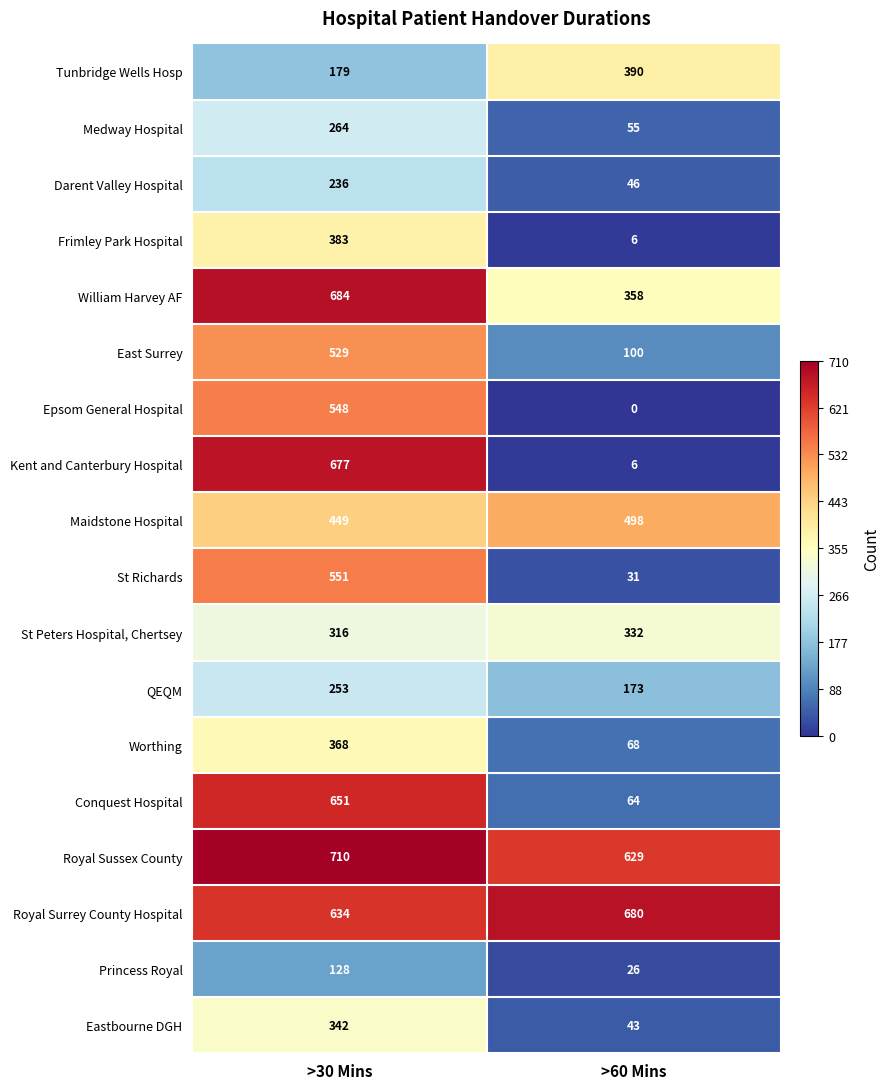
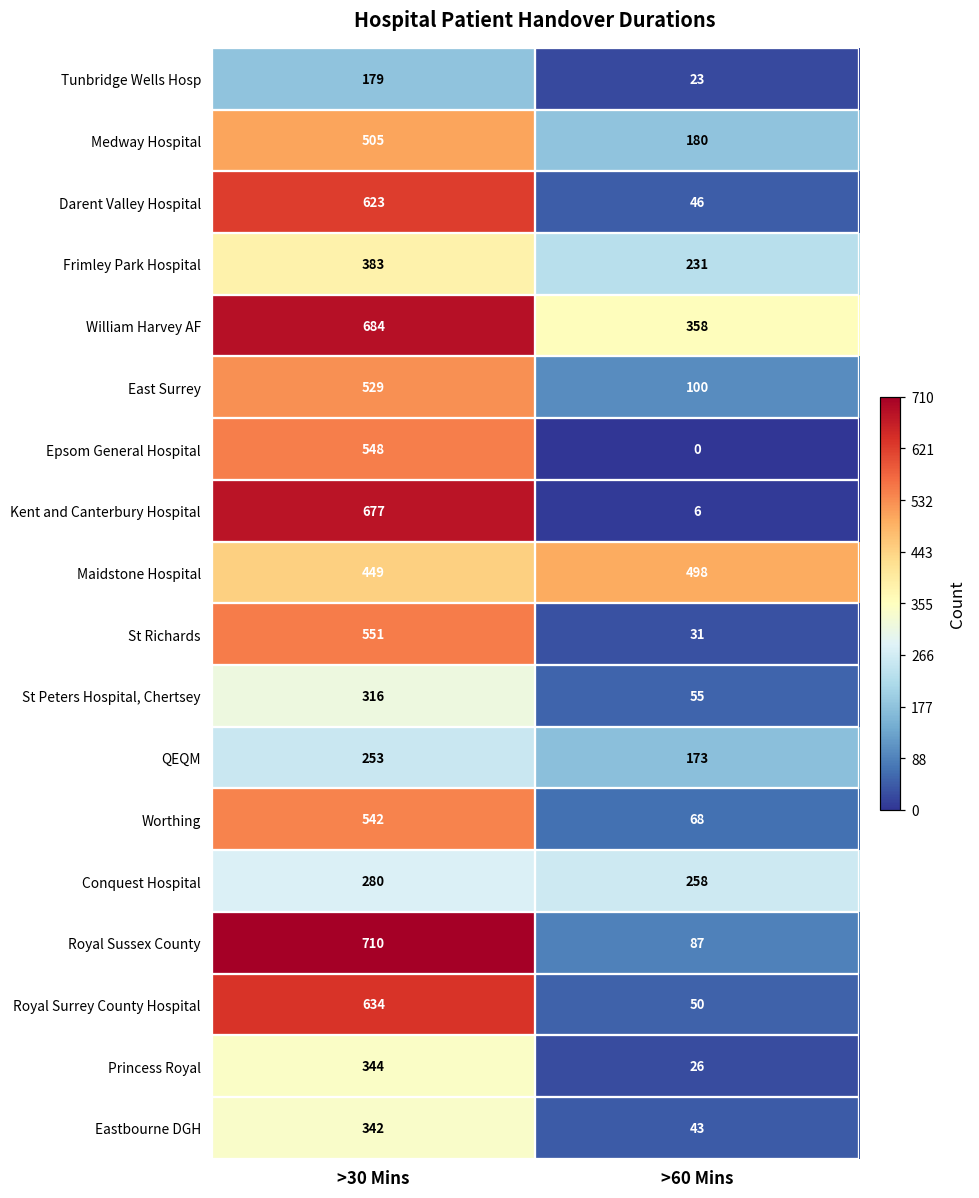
Tunbridge Wells Hosp, >60 Mins: 390 -> 23
Medway Hospital, >30 Mins: 264 -> 505
Medway Hospital, >60 Mins: 55 -> 180
Darent Valley Hospital, >30 Mins: 236 -> 623
Frimley Park Hospital, >60 Mins: 6 -> 231
St Peters Hospital, Chertsey, >60 Mins: 332 -> 55
Worthing, >30 Mins: 368 -> 542
Conquest Hospital, >30 Mins: 651 -> 280
Conquest Hospital, >60 Mins: 64 -> 258
Royal Sussex County, >60 Mins: 629 -> 87
Royal Surrey County Hospital, >60 Mins: 680 -> 50
Princess Royal, >30 Mins: 128 -> 344
